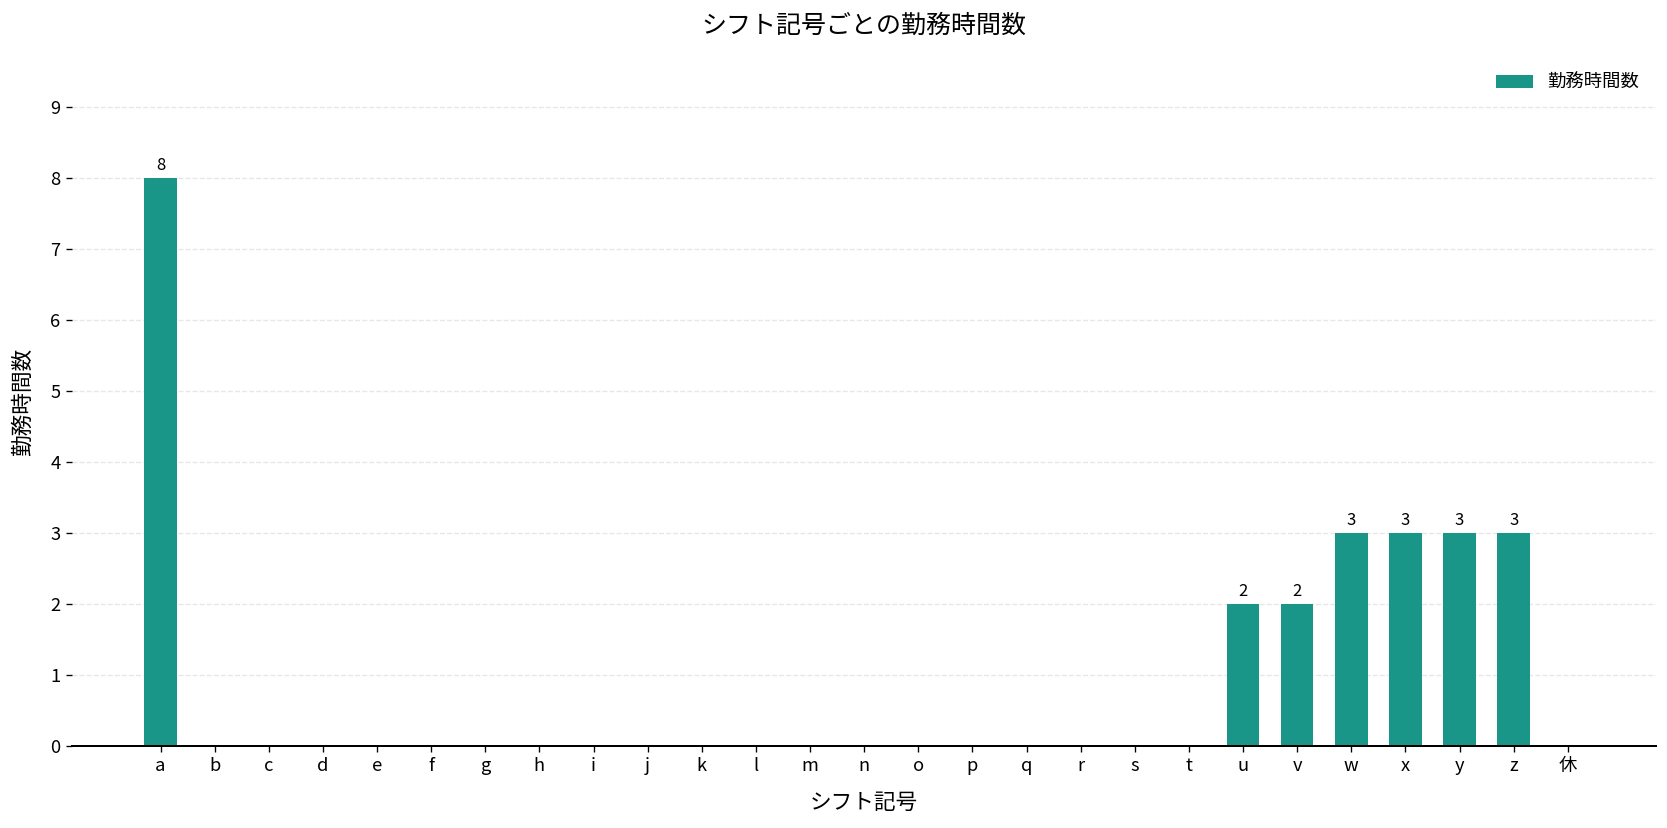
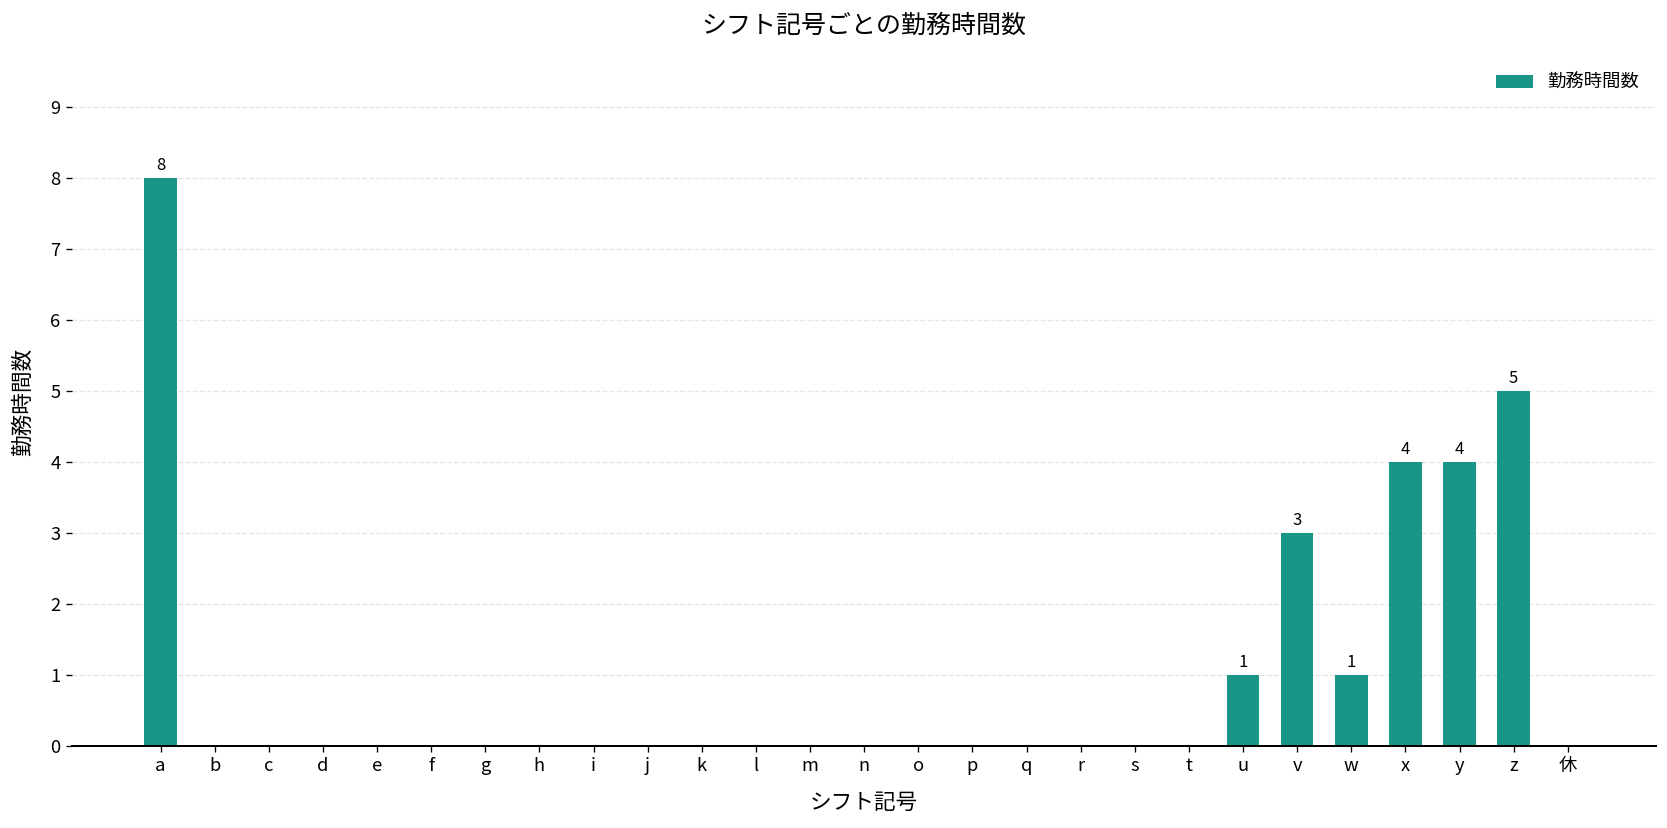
u: 2 -> 1
v: 2 -> 3
w: 3 -> 1
x: 3 -> 4
y: 3 -> 4
z: 3 -> 5
